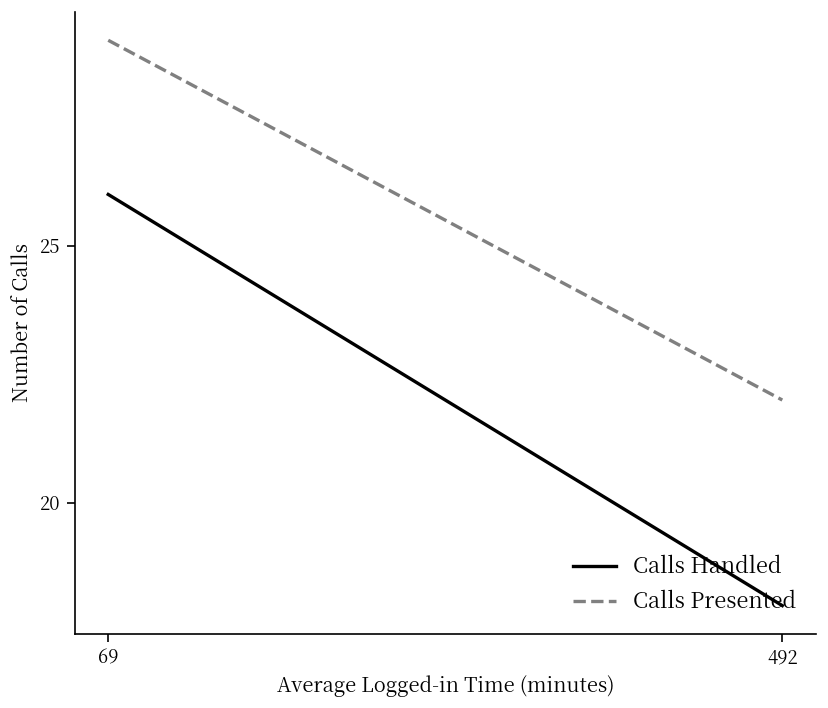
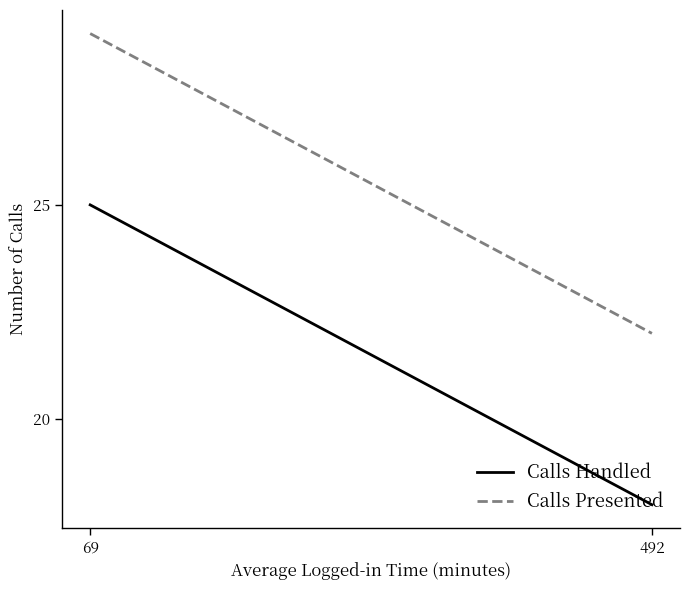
Calls Handled, 69: 26 -> 25
